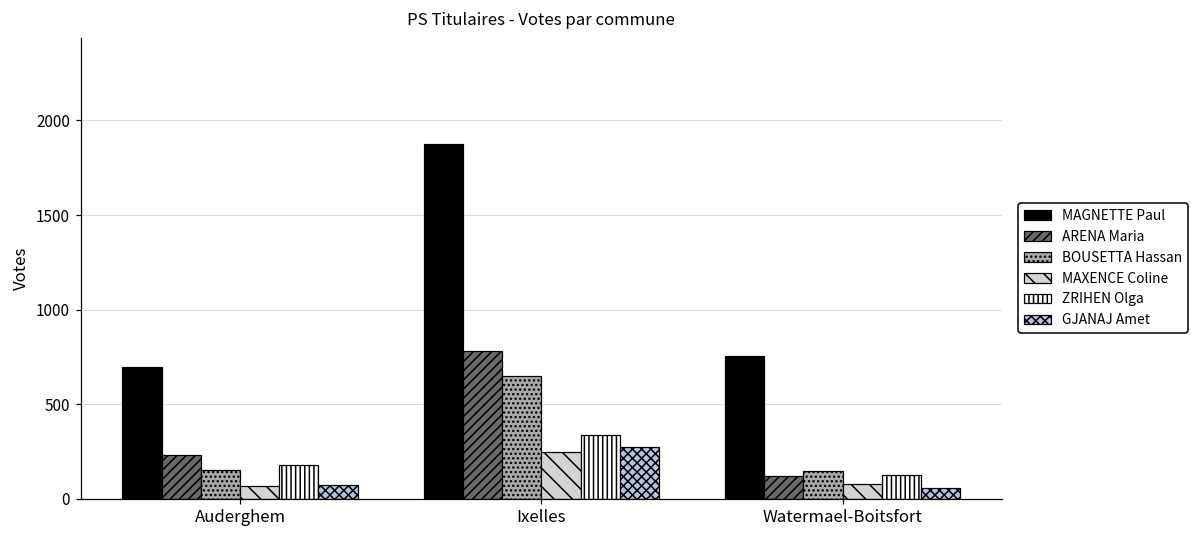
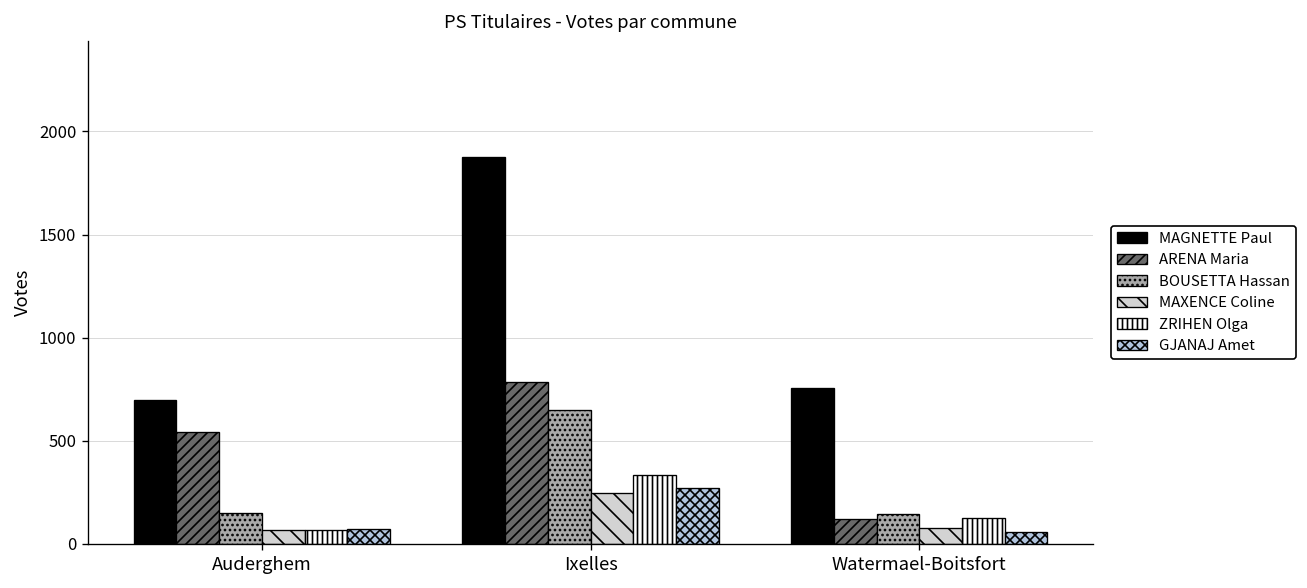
ARENA Maria, Auderghem: 230 -> 540
ZRIHEN Olga, Auderghem: 180 -> 70
